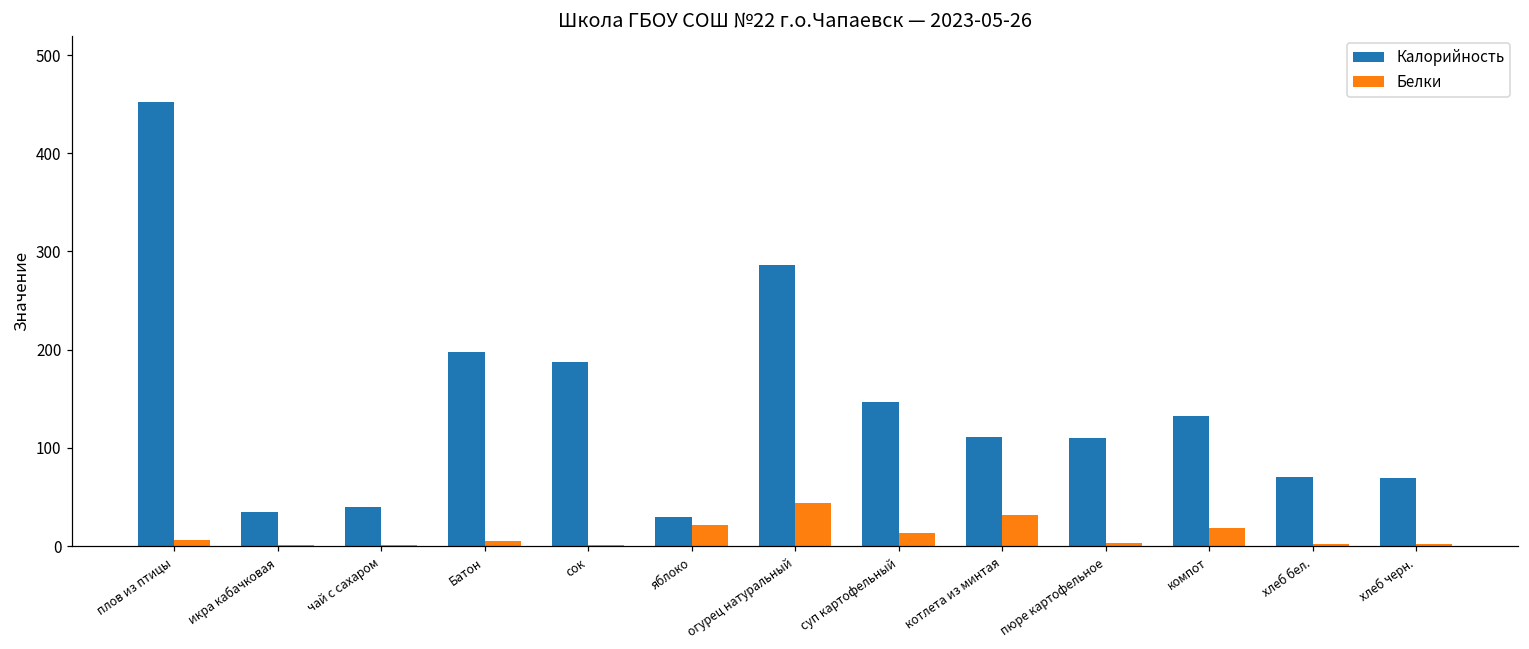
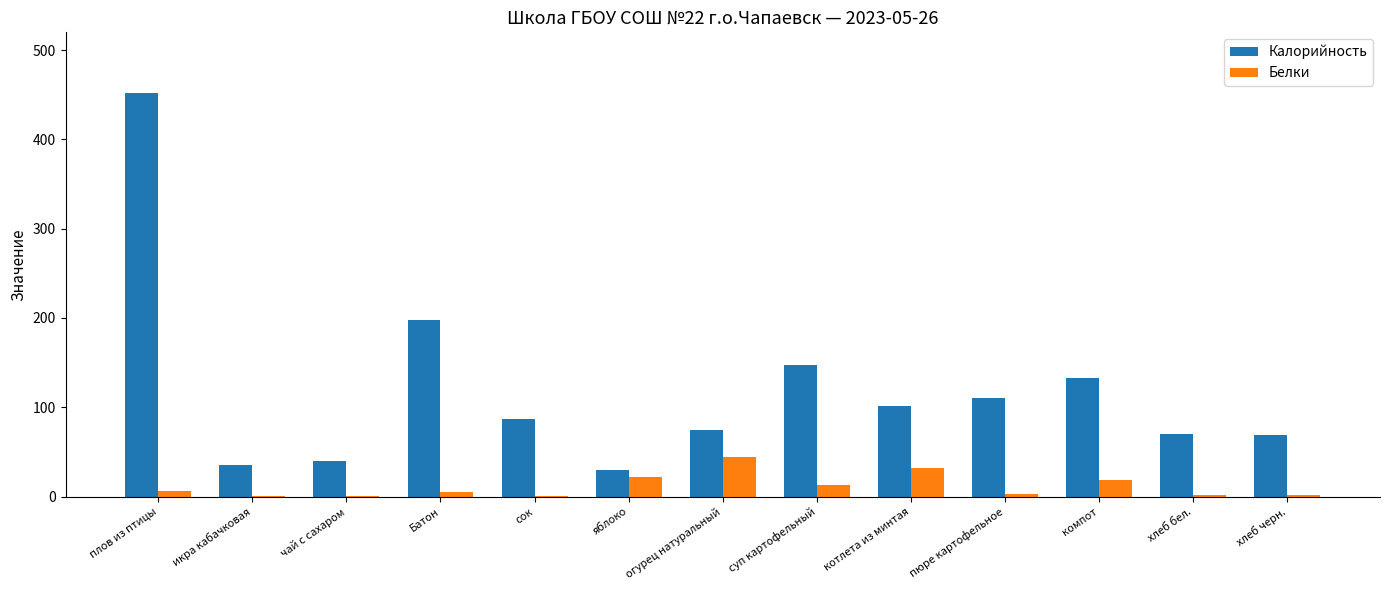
Калорийность, сок: 190 -> 90
Калорийность, огурец натуральный: 290 -> 70
Калорийность, котлета из минтая: 110 -> 100
